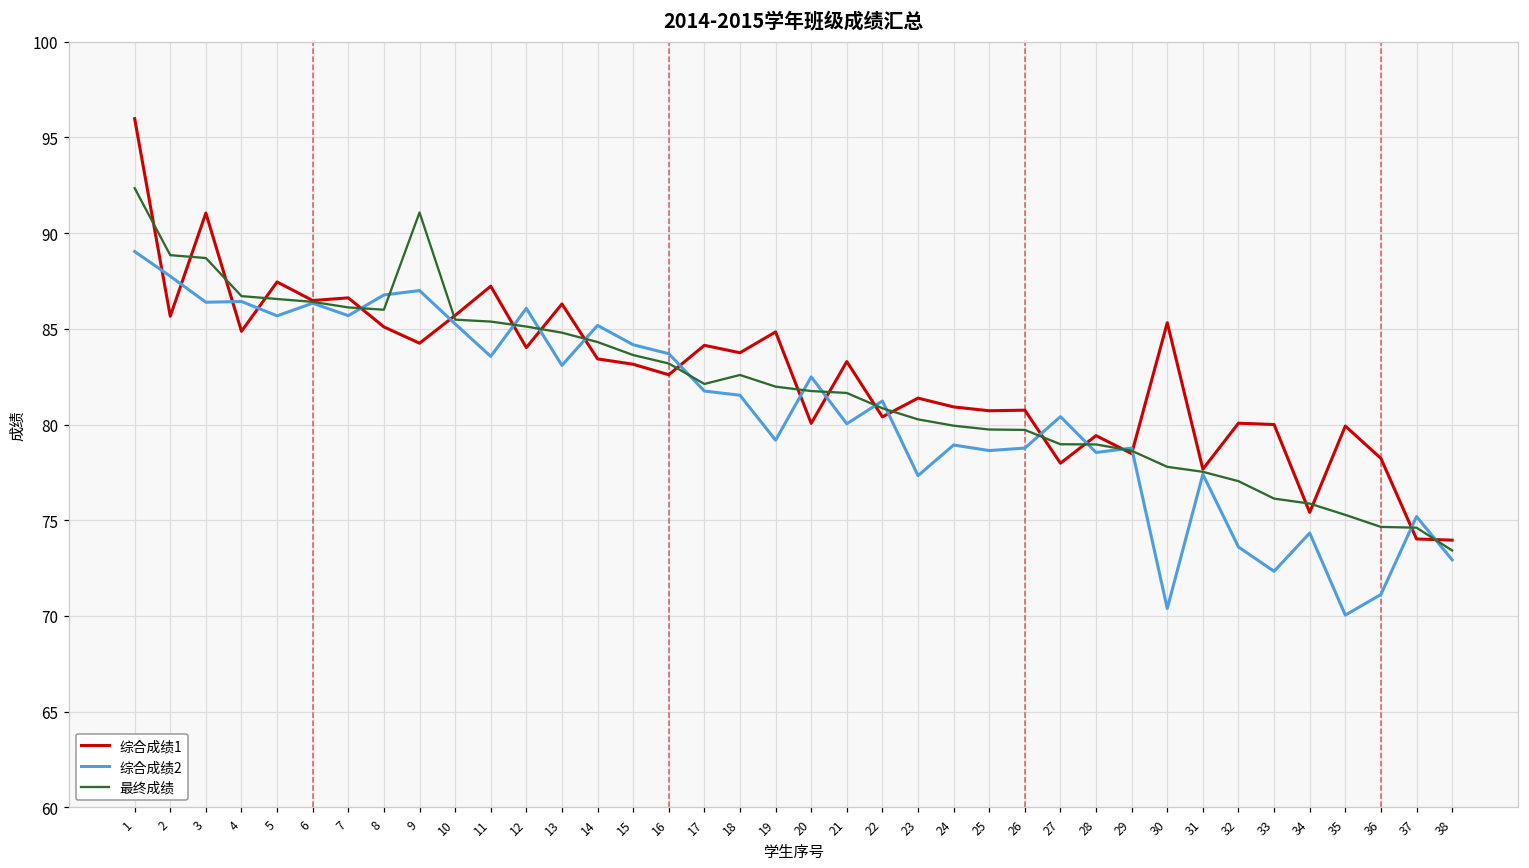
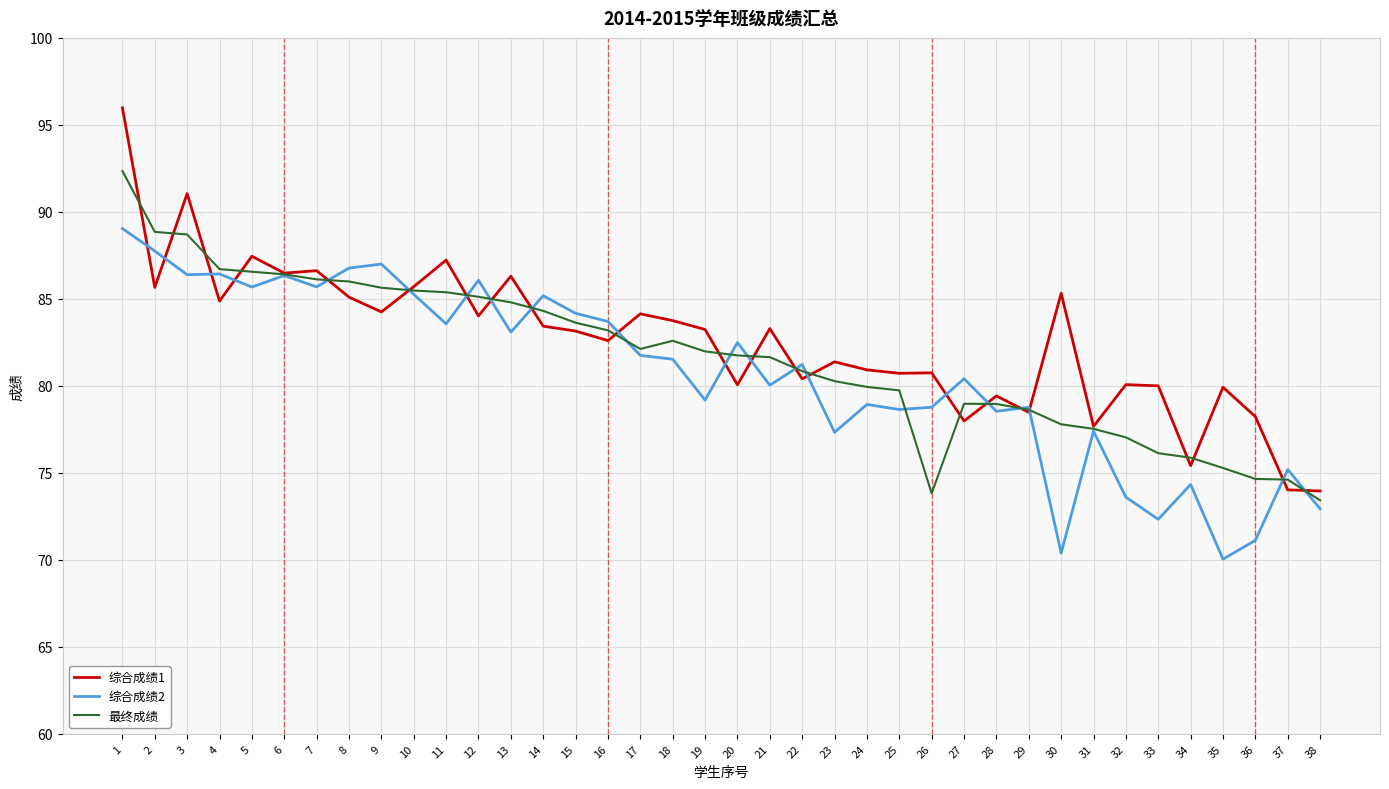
最终成绩, 9: 91.1 -> 85.6
综合成绩1, 19: 84.8 -> 83.2
最终成绩, 26: 79.7 -> 73.8
